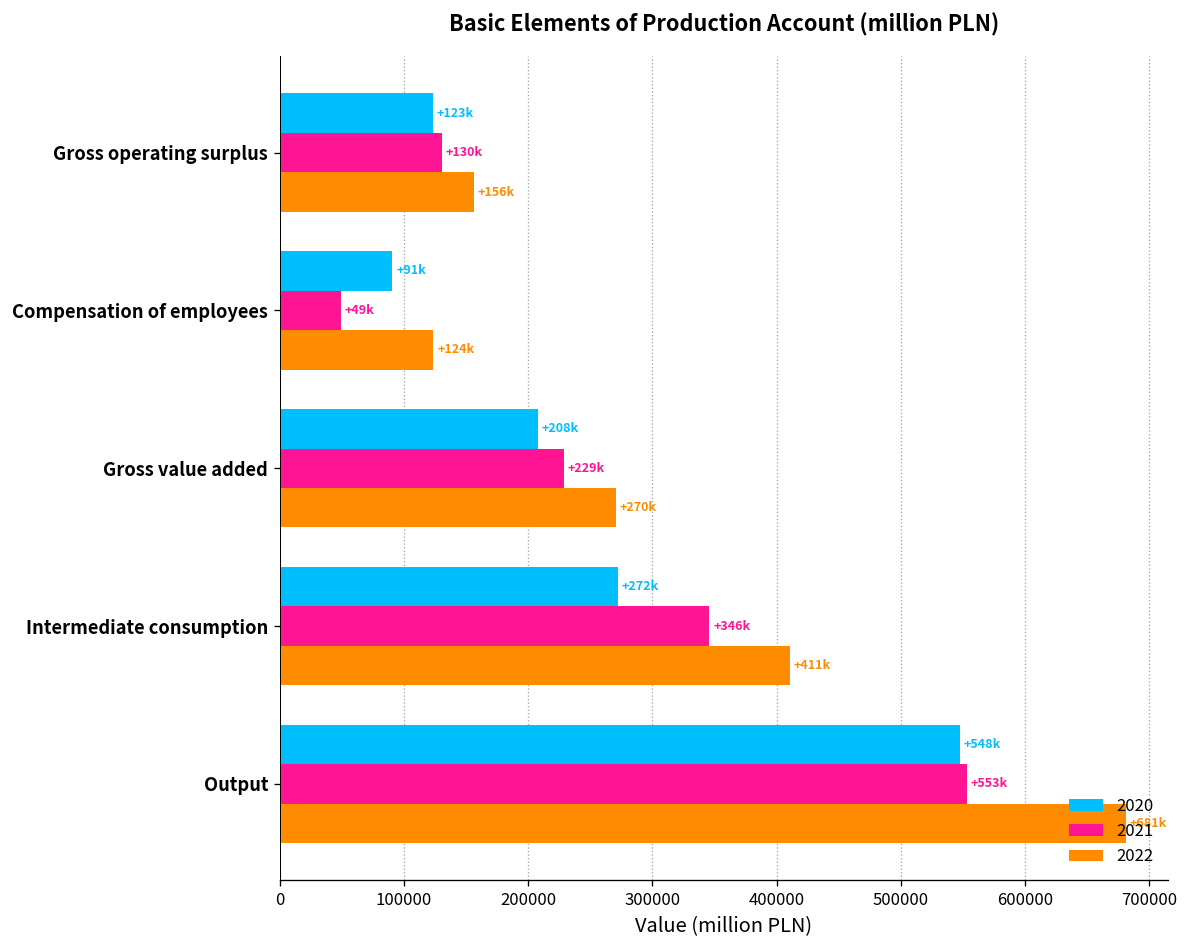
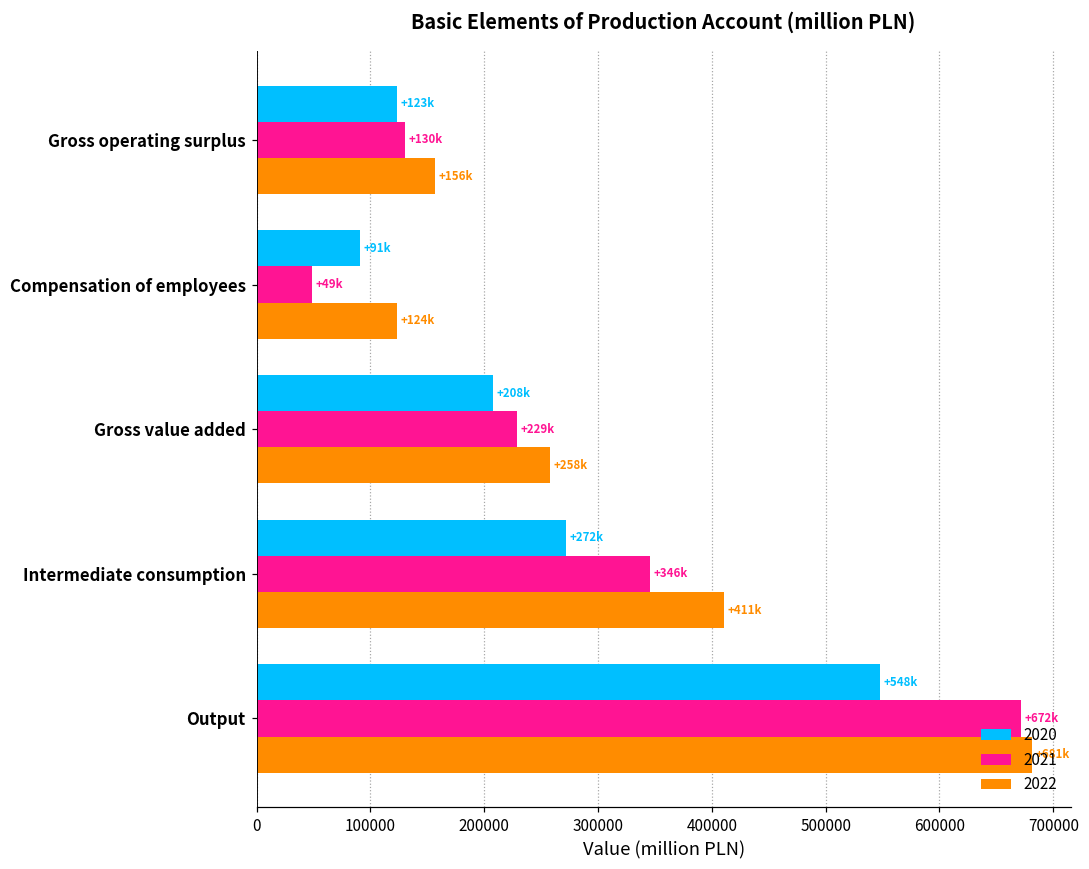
2022, Gross value added: +270k -> +258k
2021, Output: +553k -> +672k
